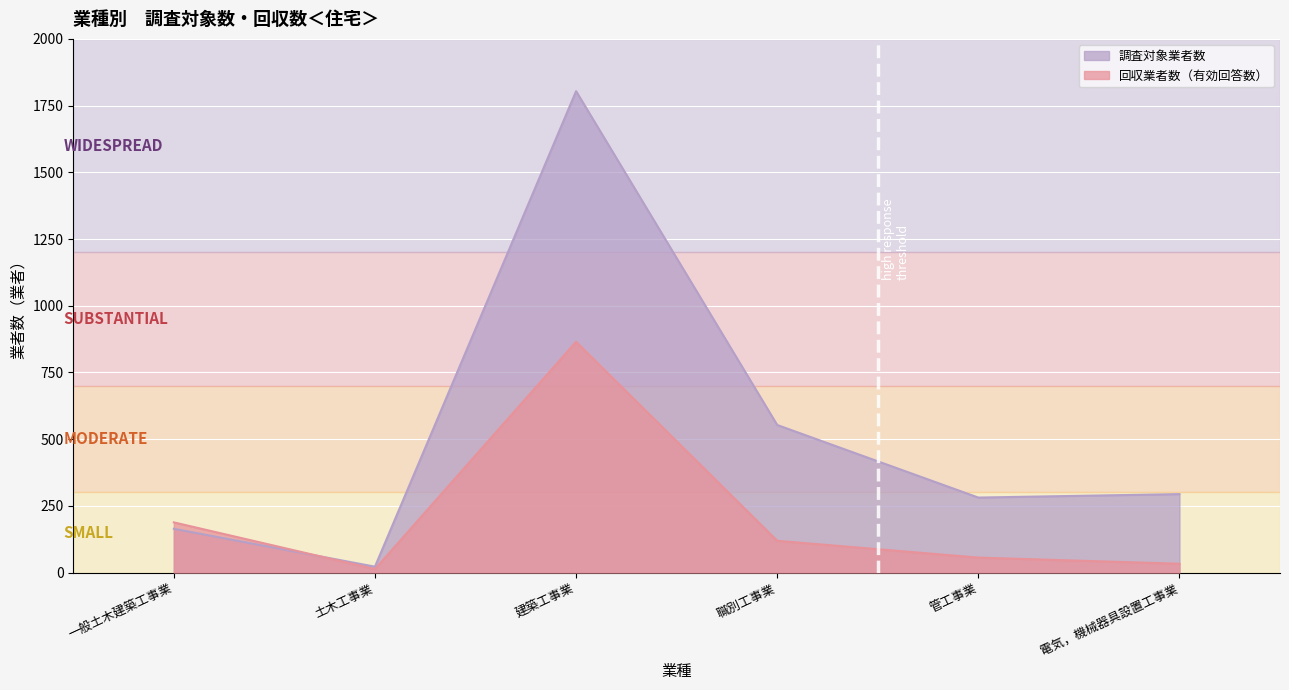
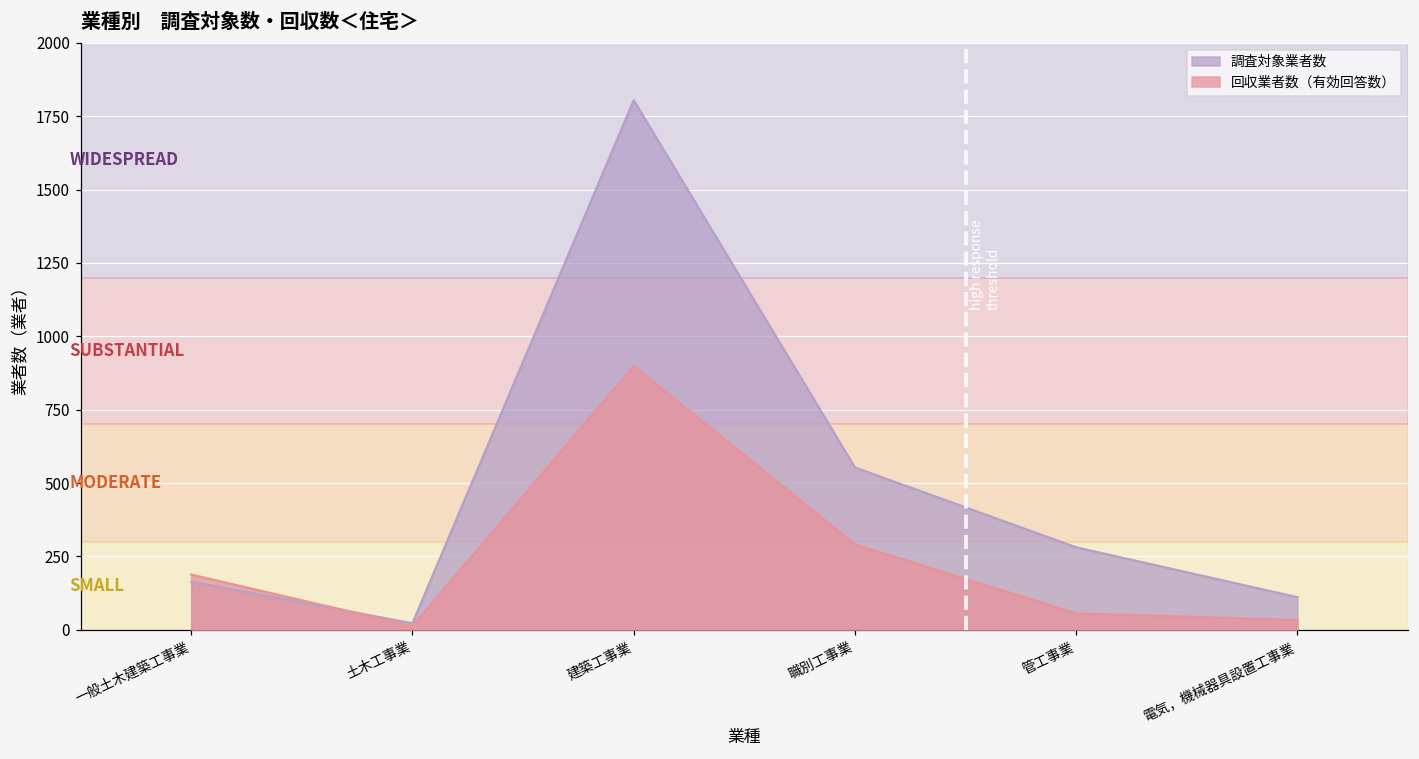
回収業者数（有効回答数）, 建築工事業: 870 -> 900
回収業者数（有効回答数）, 職別工事業: 120 -> 290
調査対象業者数, 電気，機械器具設置工事業: 290 -> 110
